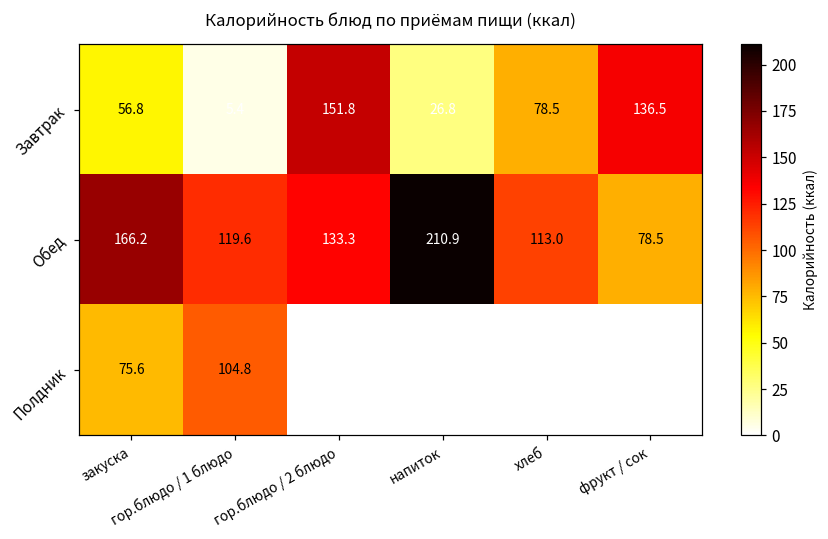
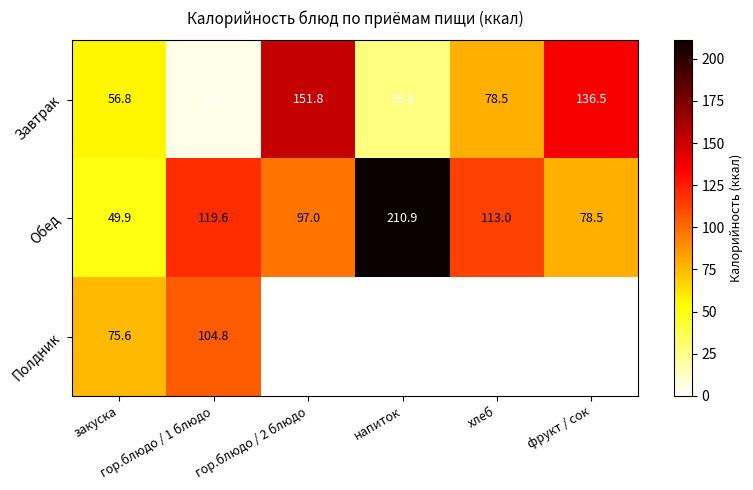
Обед, закуска: 166.2 -> 49.9
Обед, гор.блюдо / 2 блюдо: 133.3 -> 97.0
